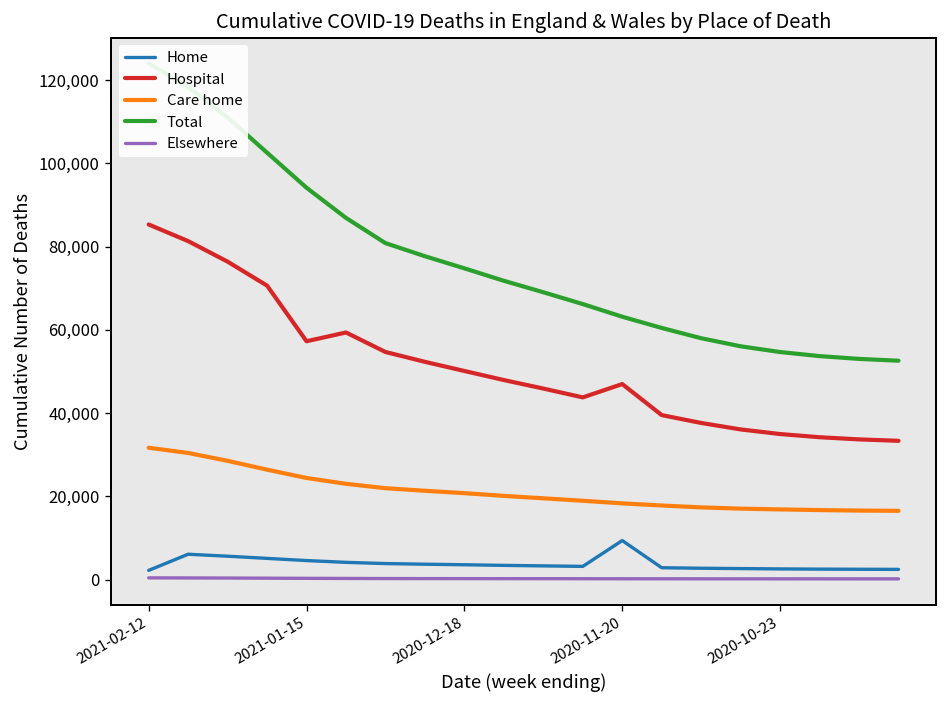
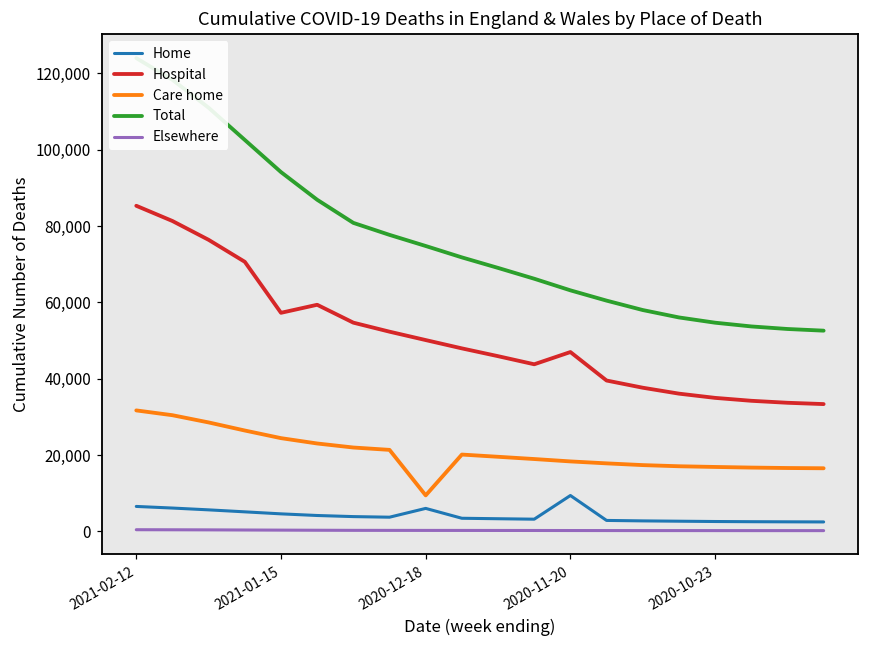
Home, 2021-02-12: 2,000 -> 7,000
Home, 2020-12-18: 4,000 -> 6,000
Care home, 2020-12-18: 21,000 -> 9,000
